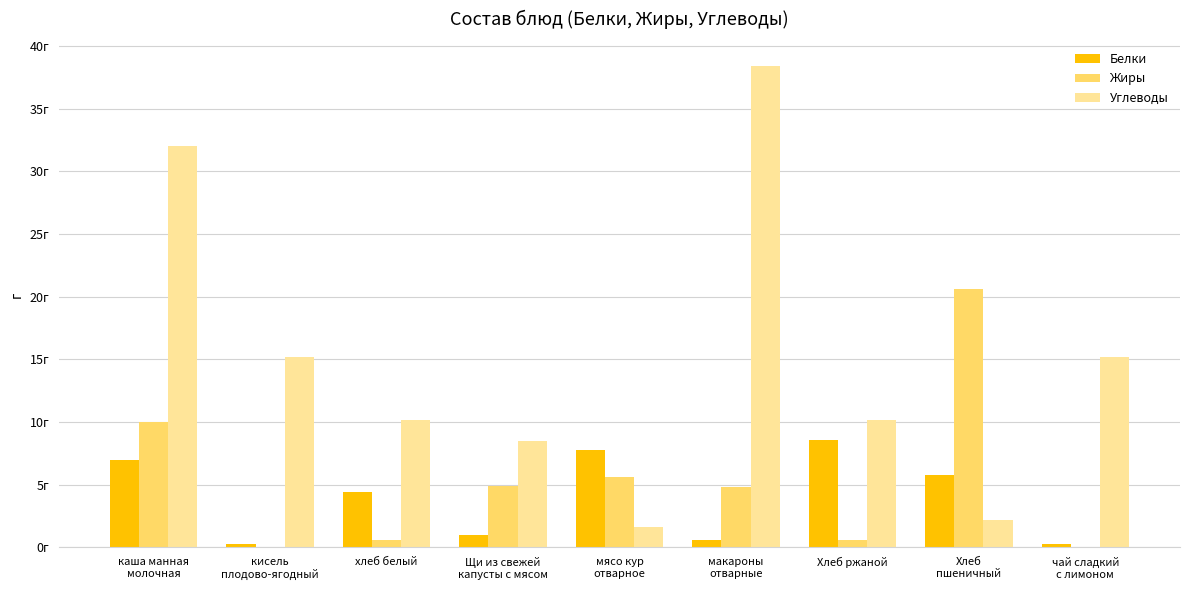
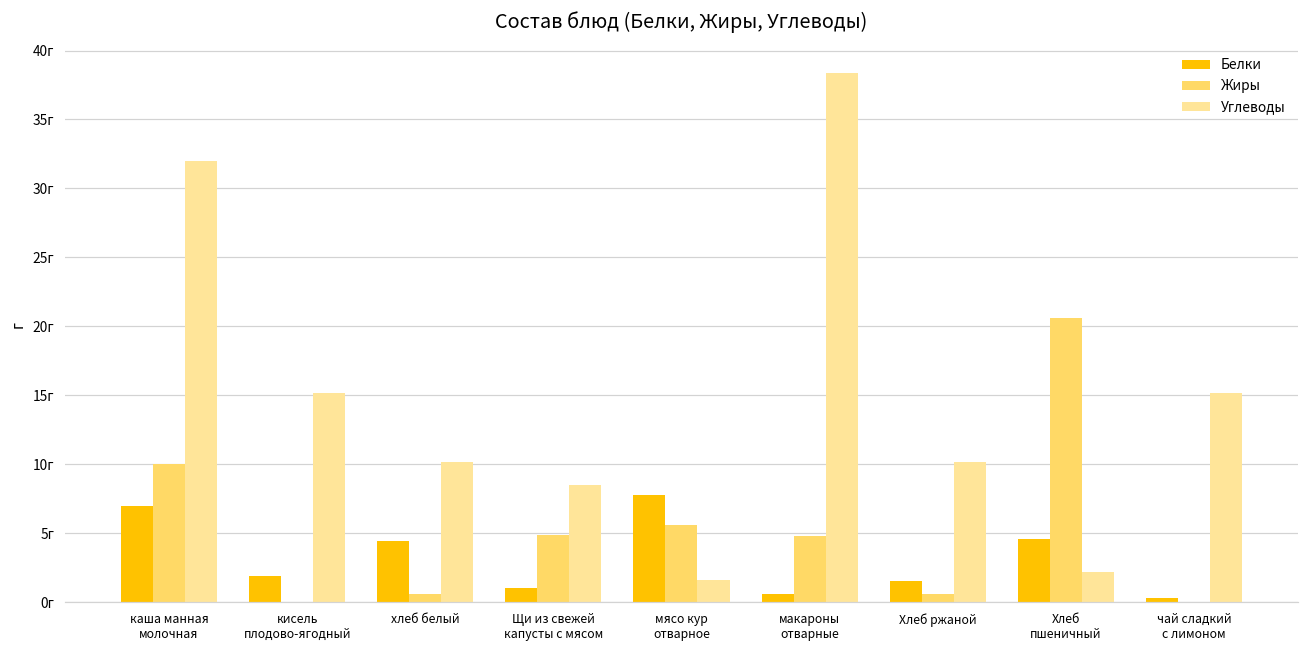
Белки, кисель плодово-ягодный: 0.3г -> 1.9г
Белки, Хлеб ржаной: 8.6г -> 1.5г
Белки, Хлеб пшеничный: 5.8г -> 4.6г
